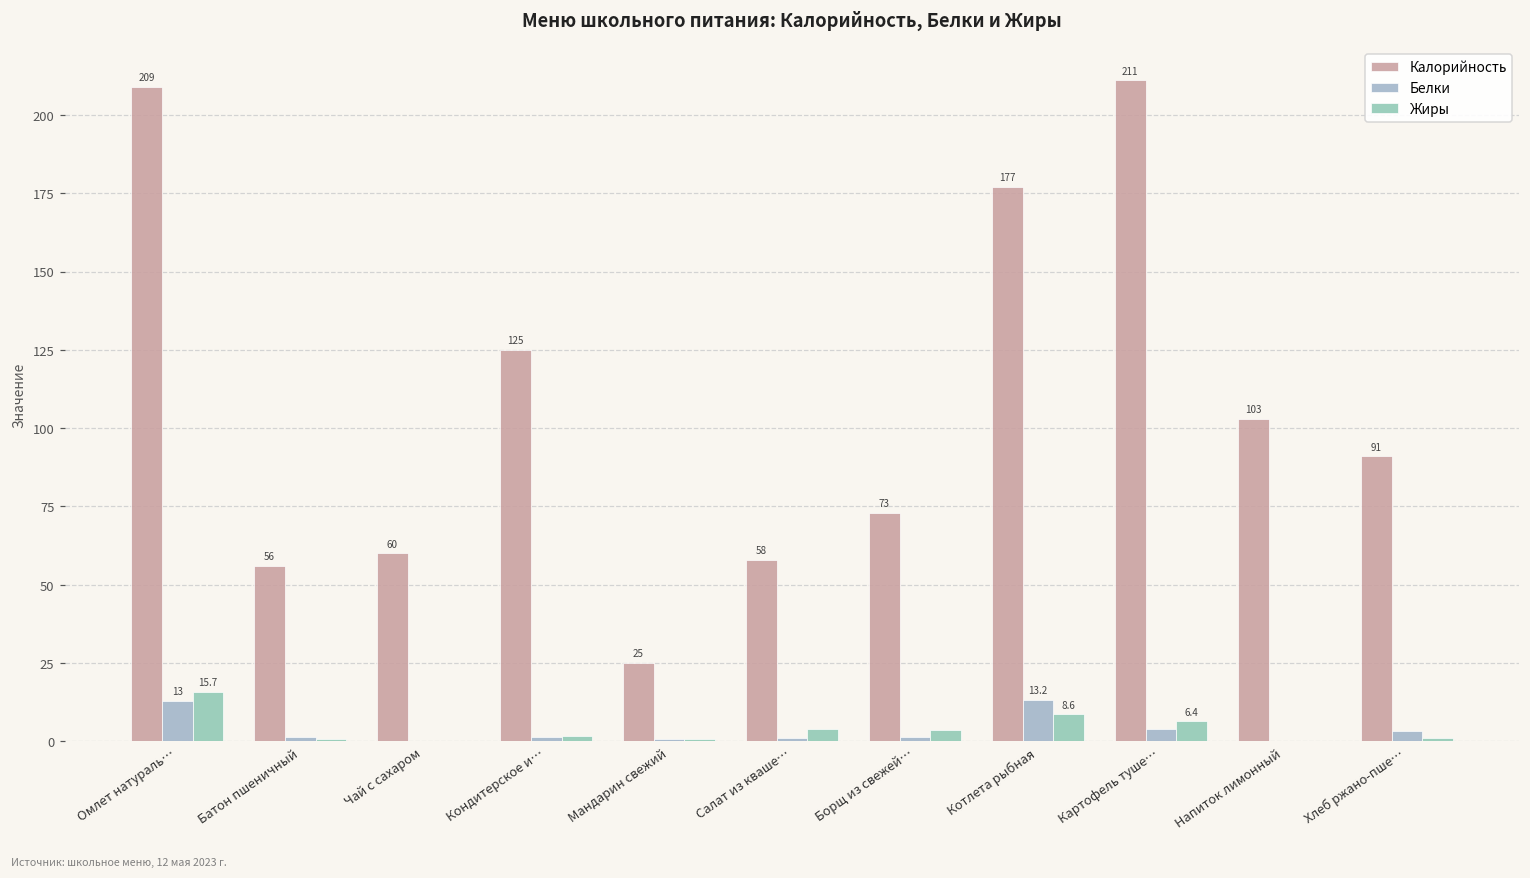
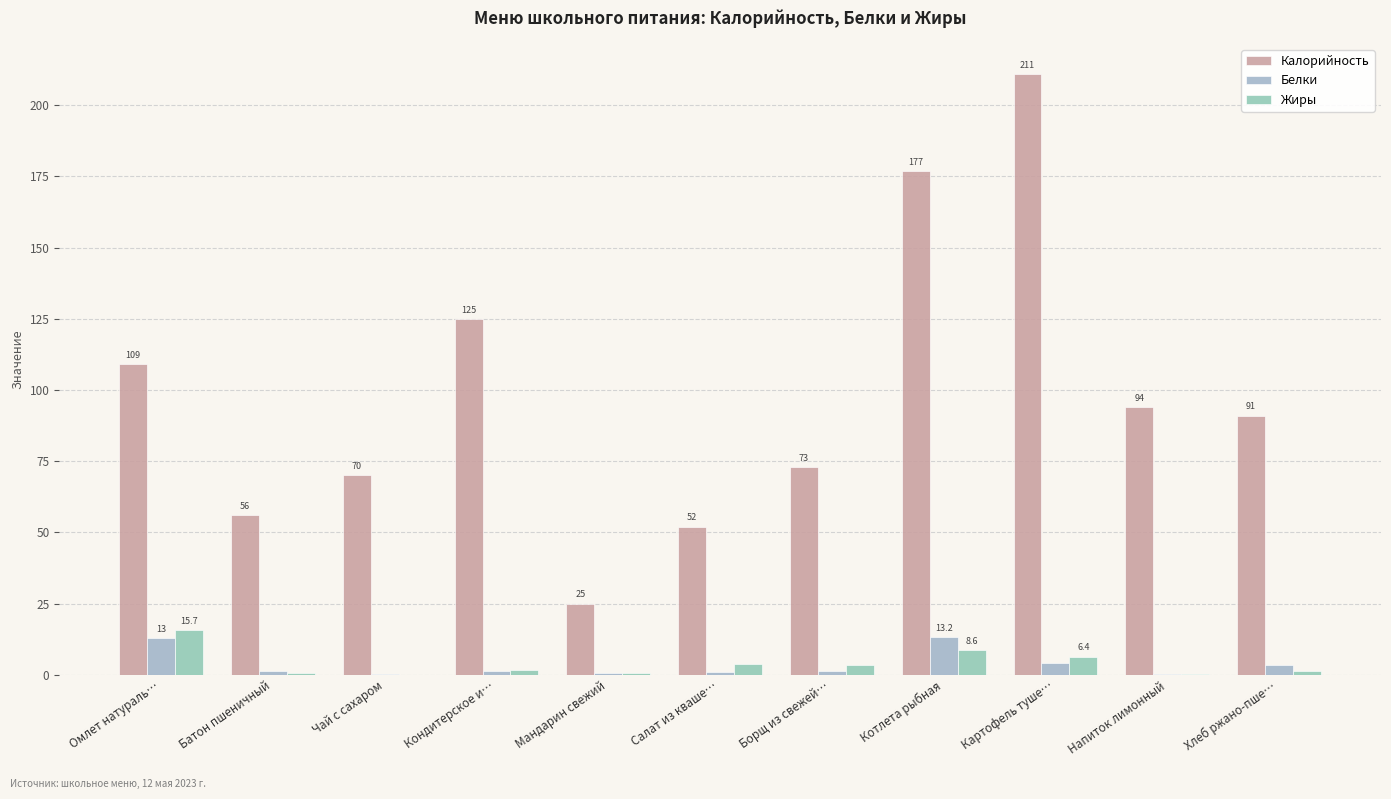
Калорийность, Омлет натураль…: 209 -> 109
Калорийность, Чай с сахаром: 60 -> 70
Калорийность, Салат из кваше…: 58 -> 52
Калорийность, Напиток лимонный: 103 -> 94
